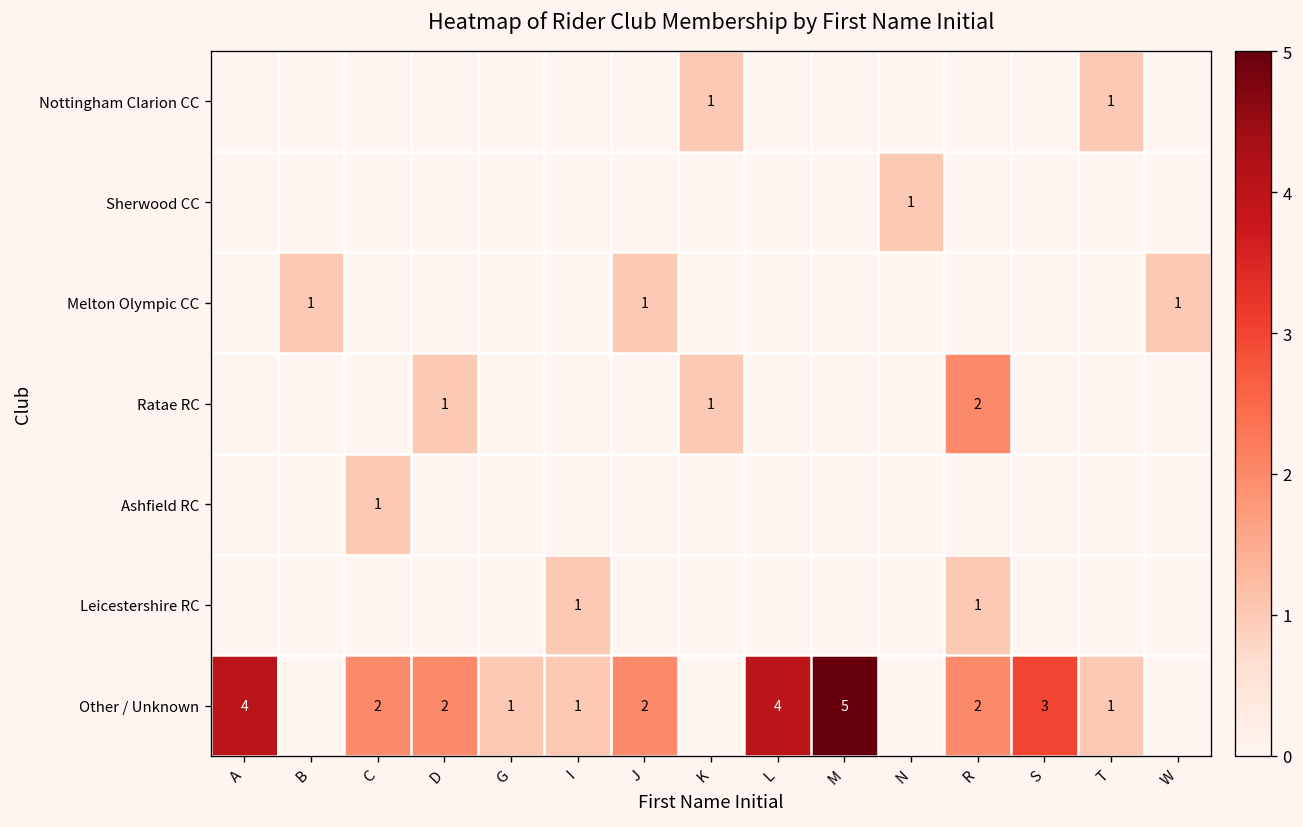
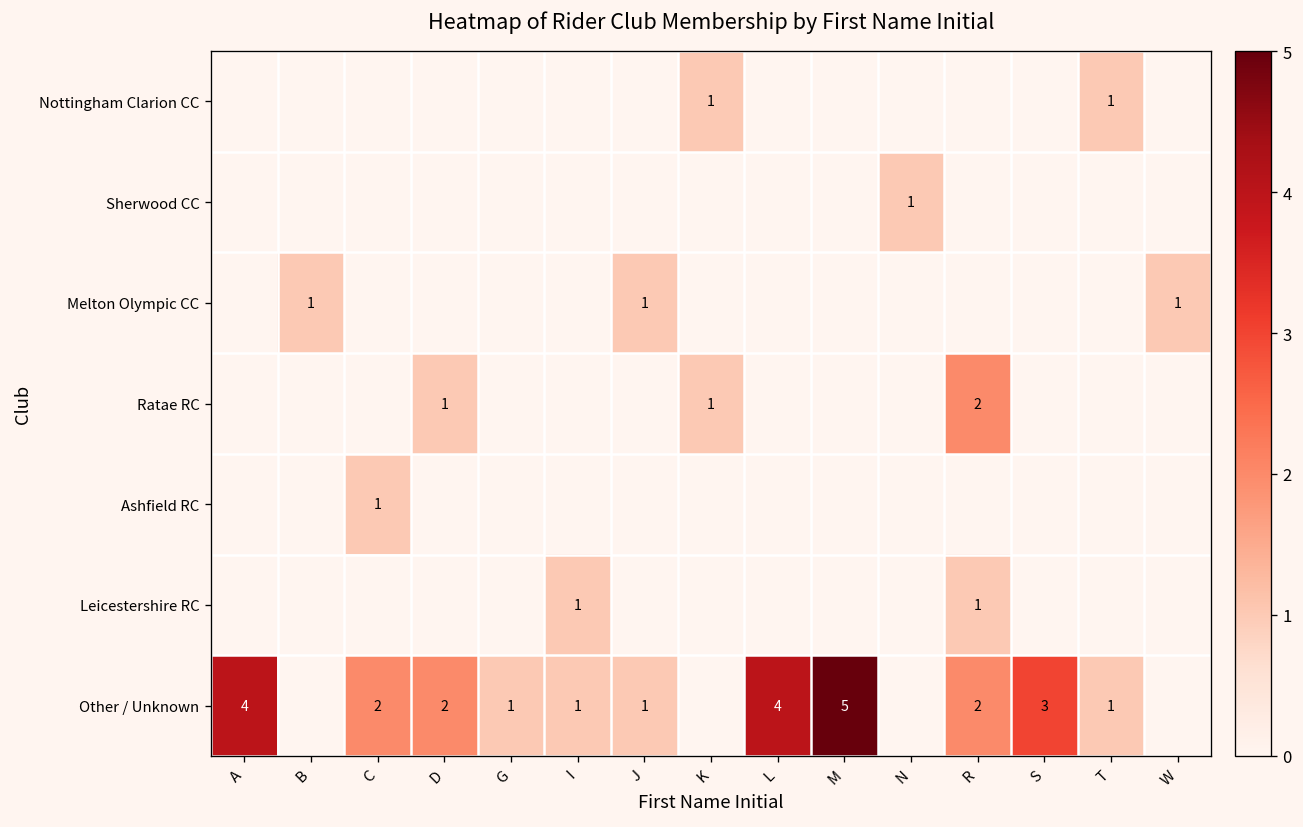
Other / Unknown, J: 2 -> 1
